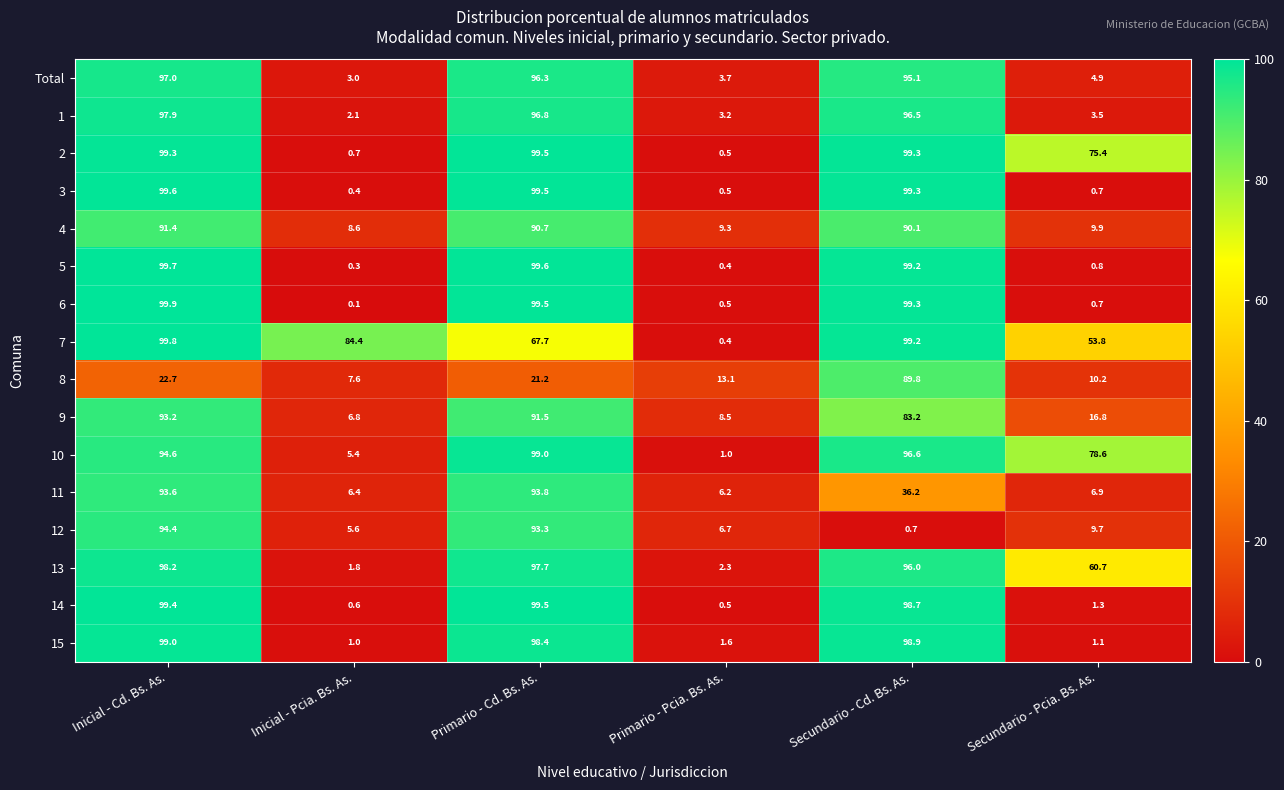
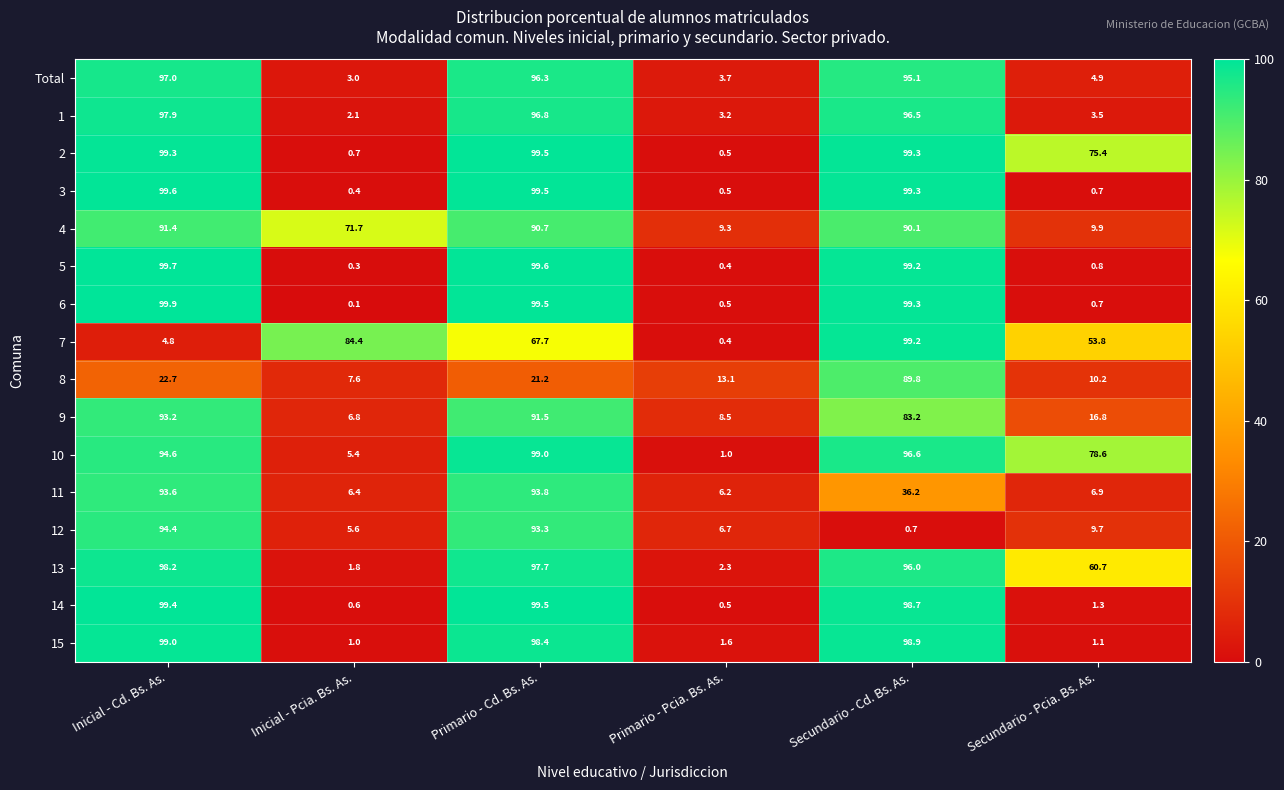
4, Inicial - Pcia. Bs. As.: 8.6 -> 71.7
7, Inicial - Cd. Bs. As.: 99.8 -> 4.8
